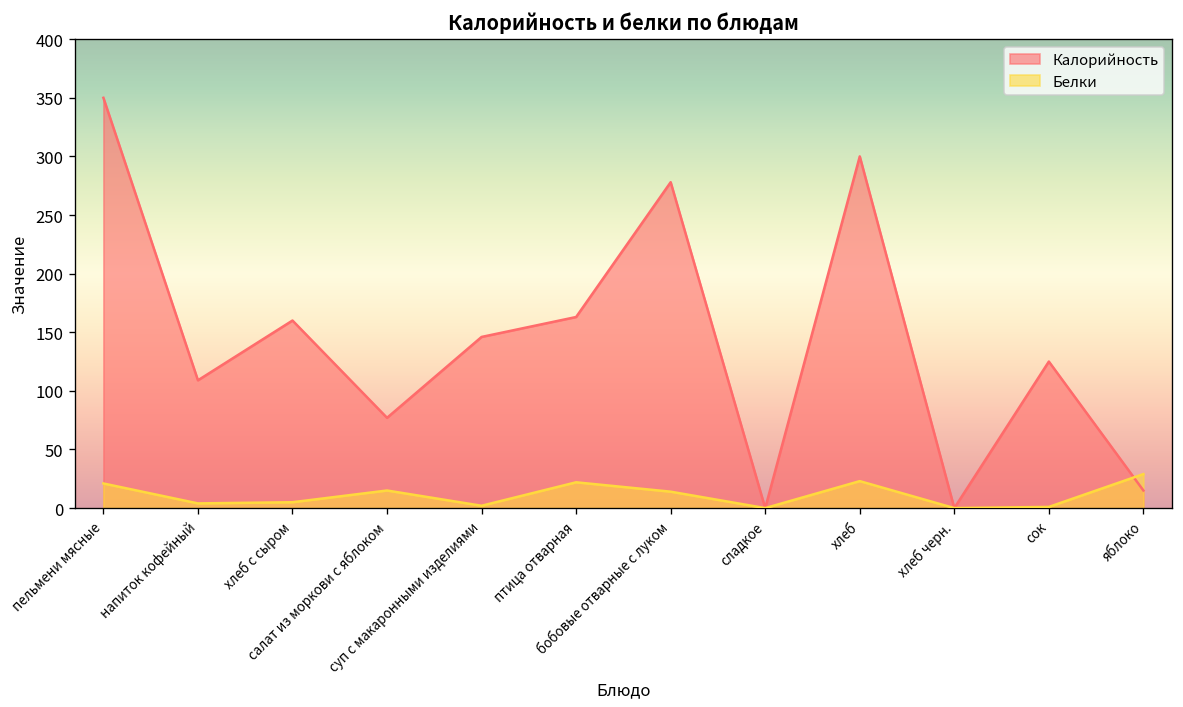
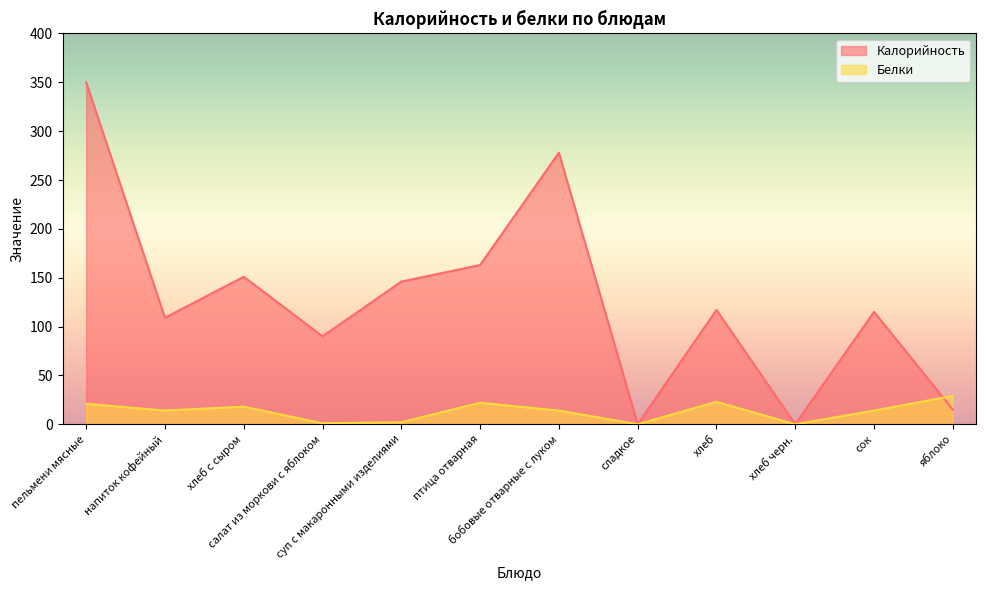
Белки, напиток кофейный: 0 -> 10
Калорийность, хлеб с сыром: 160 -> 150
Белки, хлеб с сыром: 10 -> 20
Калорийность, салат из моркови с яблоком: 80 -> 90
Белки, салат из моркови с яблоком: 20 -> 0
Калорийность, хлеб: 300 -> 120
Калорийность, сок: 130 -> 120
Белки, сок: 0 -> 10
